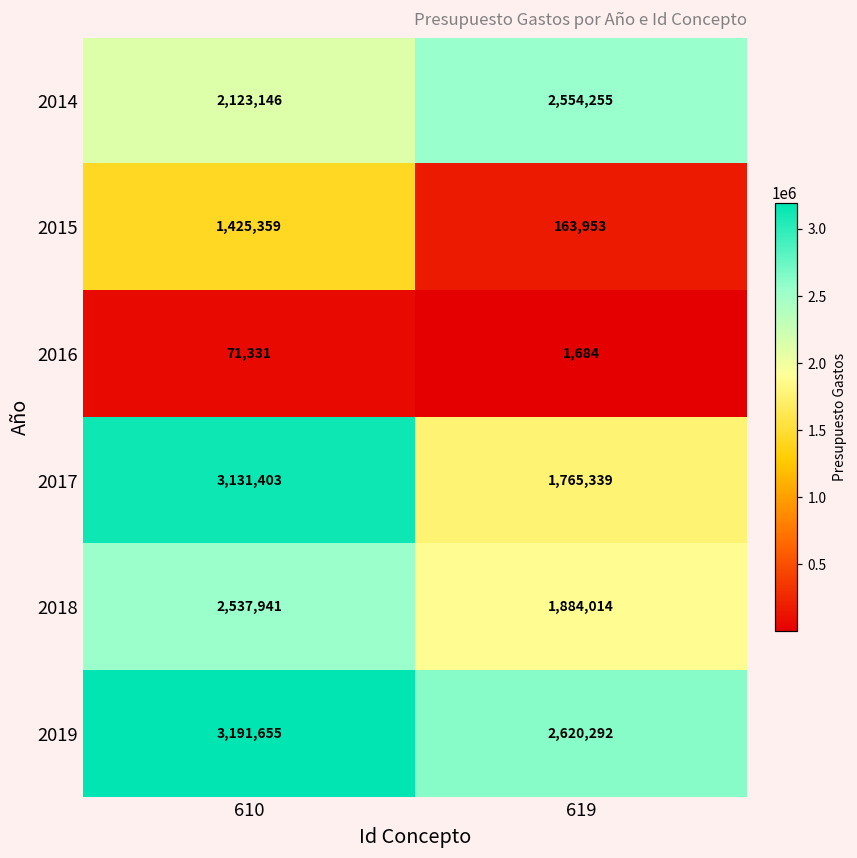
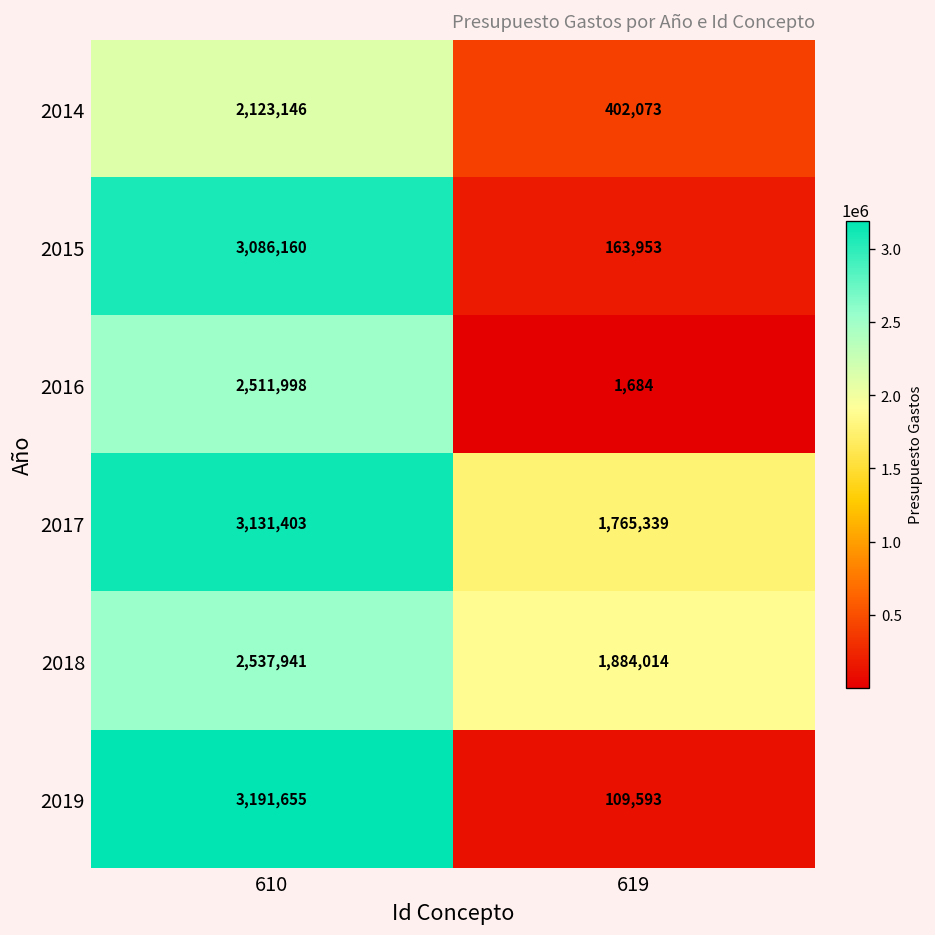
2014, 619: 2,554,255 -> 402,073
2015, 610: 1,425,359 -> 3,086,160
2016, 610: 71,331 -> 2,511,998
2019, 619: 2,620,292 -> 109,593
